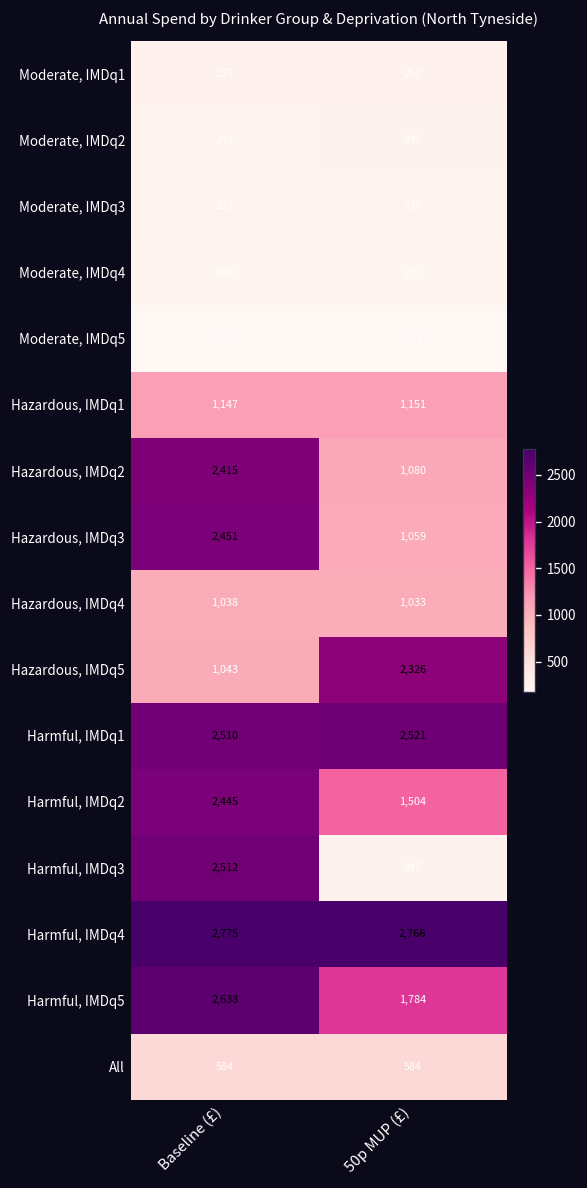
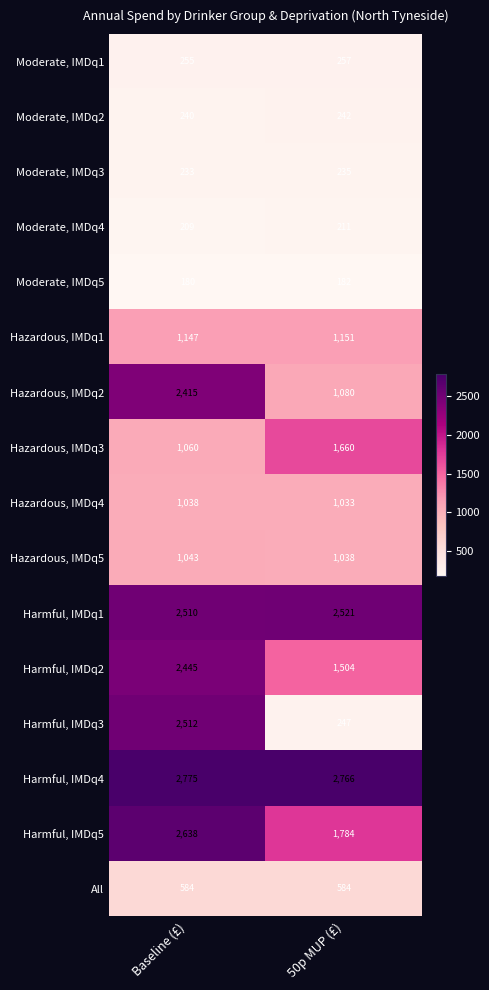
Hazardous, IMDq3, Baseline (£): 2,451 -> 1,060
Hazardous, IMDq3, 50p MUP (£): 1,059 -> 1,660
Hazardous, IMDq5, 50p MUP (£): 2,326 -> 1,038
